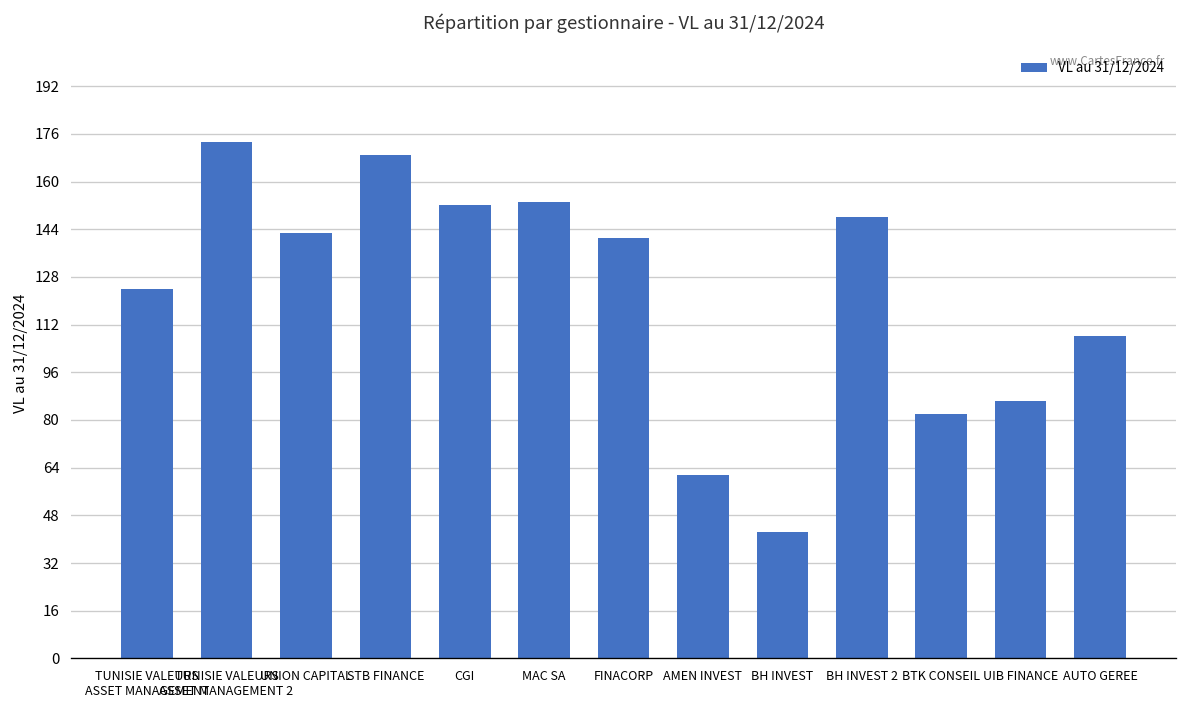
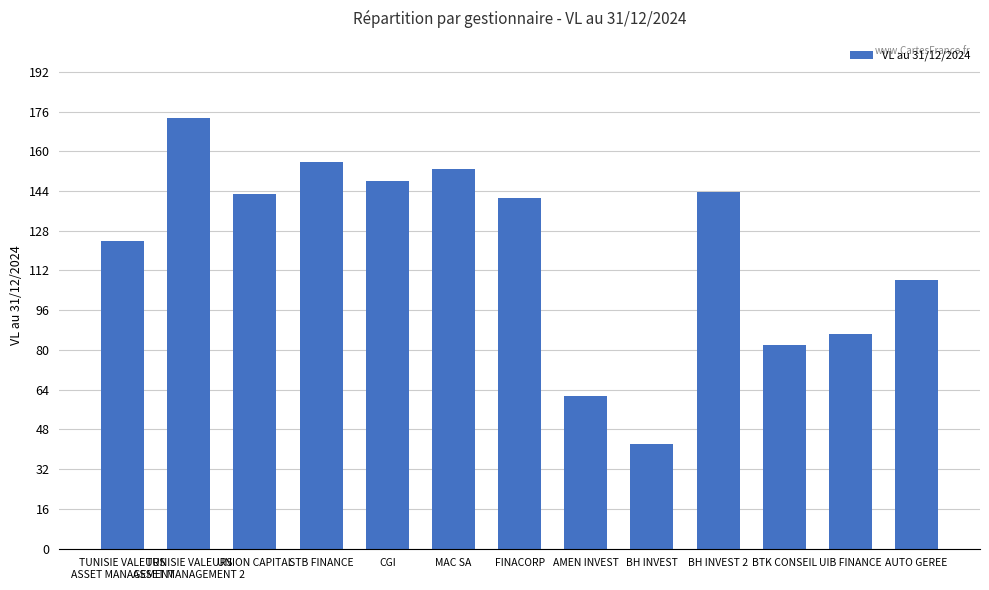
STB FINANCE: 169 -> 156
CGI: 152 -> 148
BH INVEST 2: 148 -> 144
